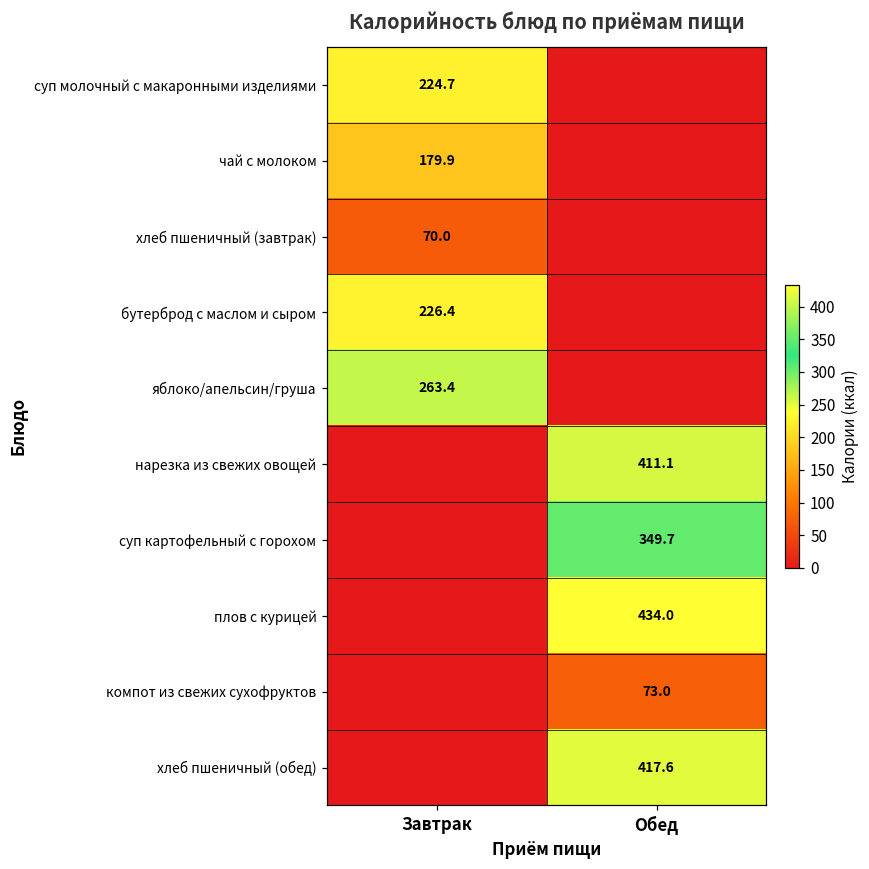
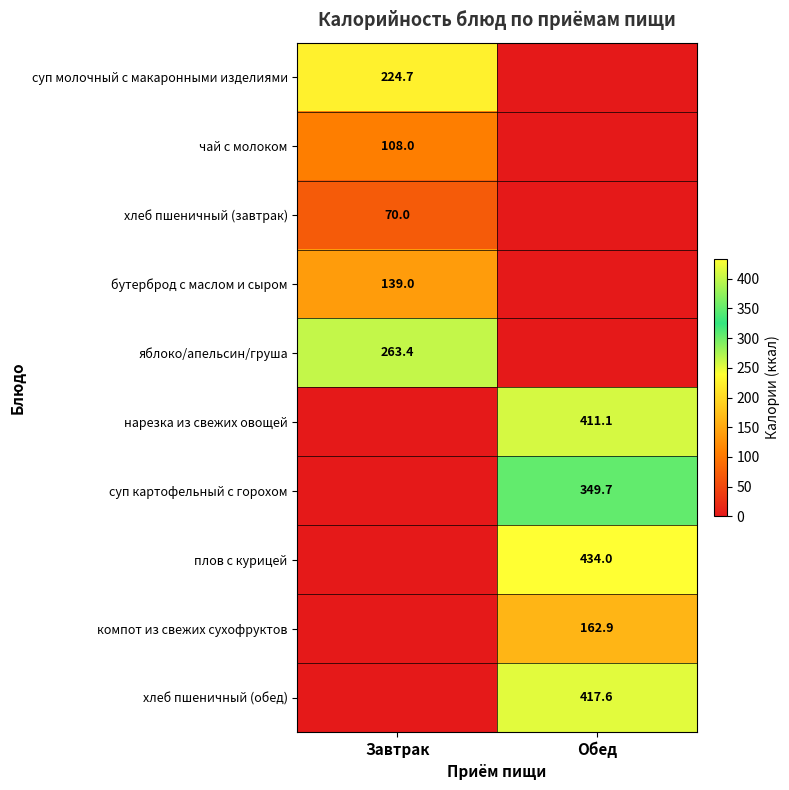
чай с молоком, Завтрак: 179.9 -> 108.0
бутерброд с маслом и сыром, Завтрак: 226.4 -> 139.0
компот из свежих сухофруктов, Обед: 73.0 -> 162.9
